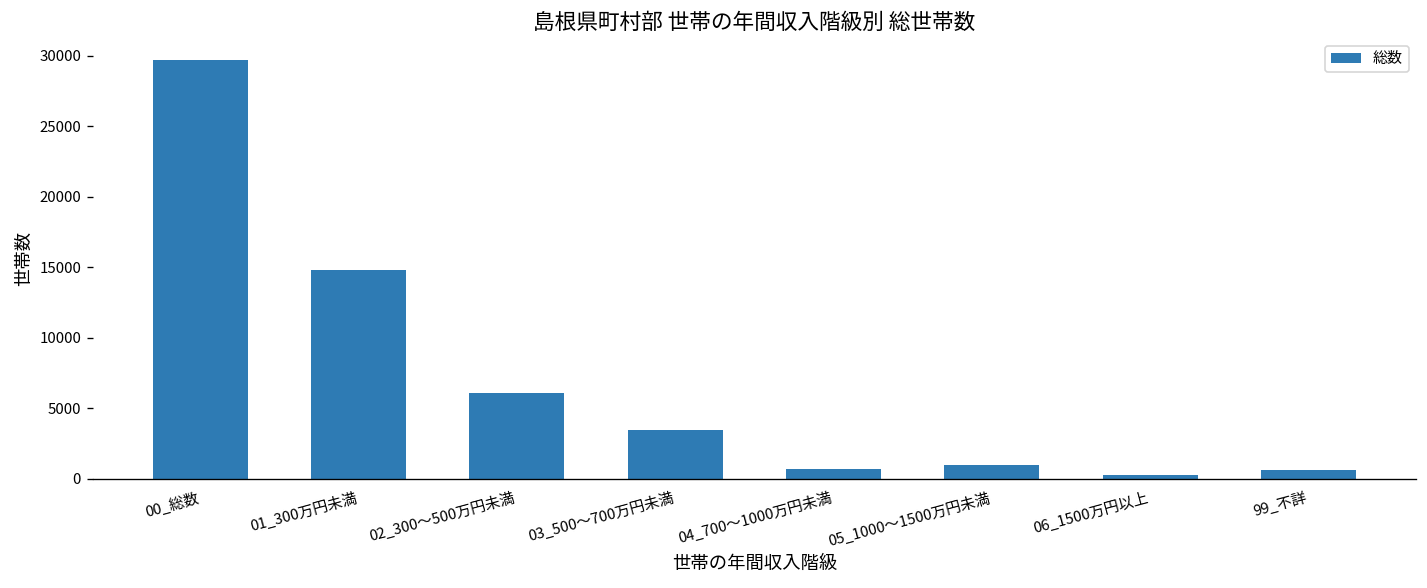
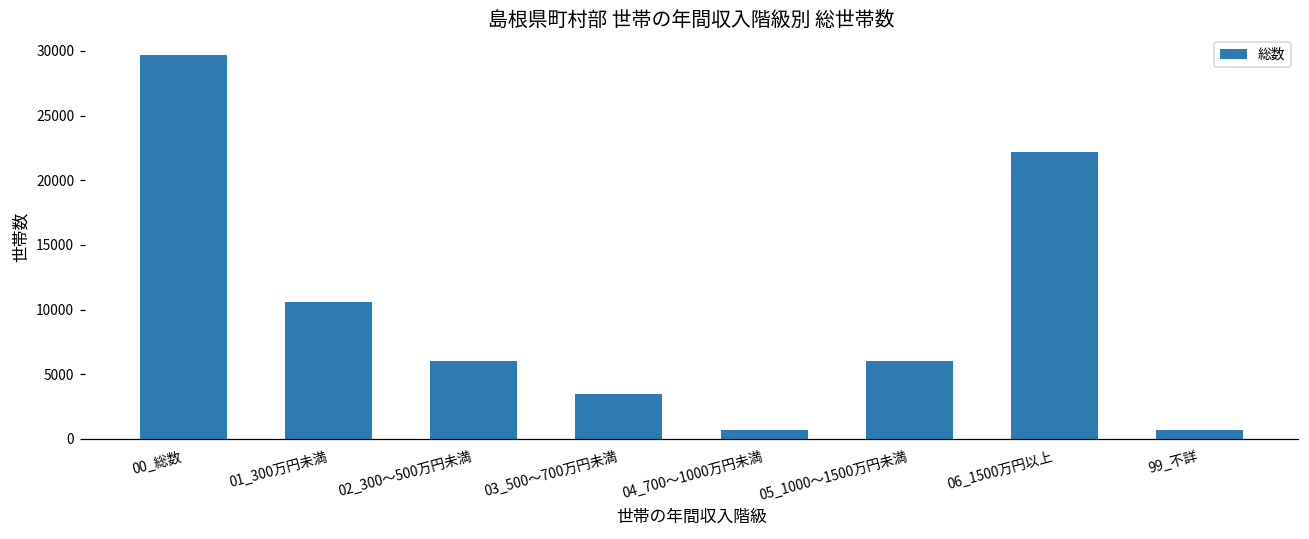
01_300万円未満: 14800 -> 10600
05_1000～1500万円未満: 1000 -> 6000
06_1500万円以上: 200 -> 22200
